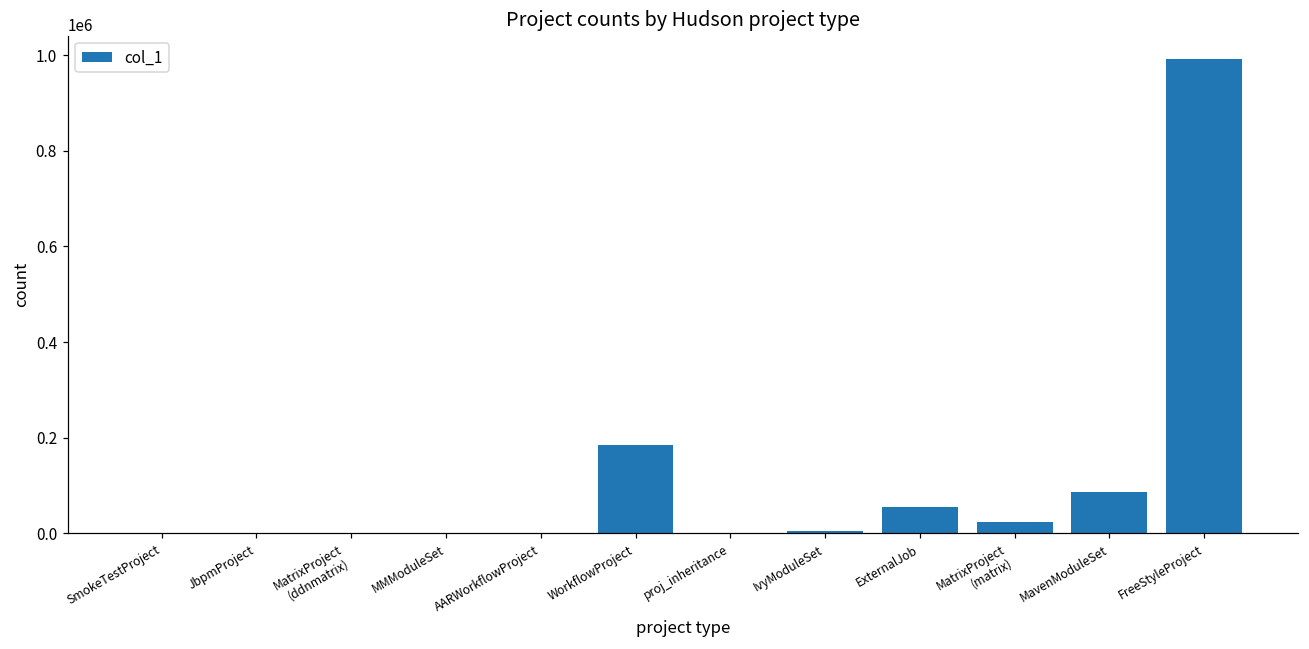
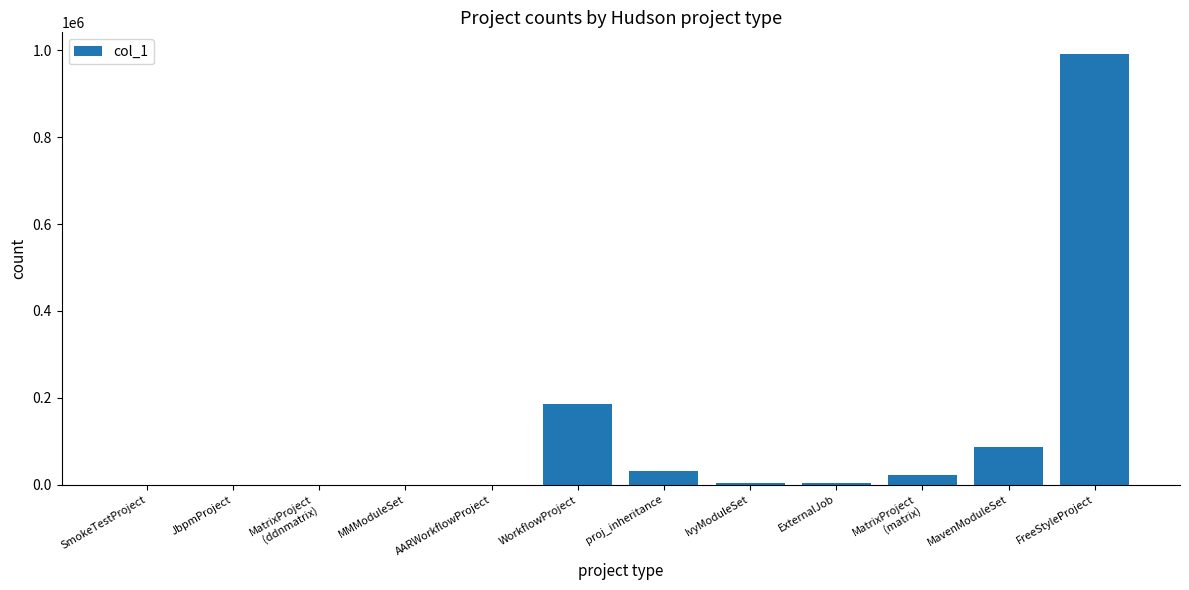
proj_inheritance: 0 -> 30000
ExternalJob: 50000 -> 0
